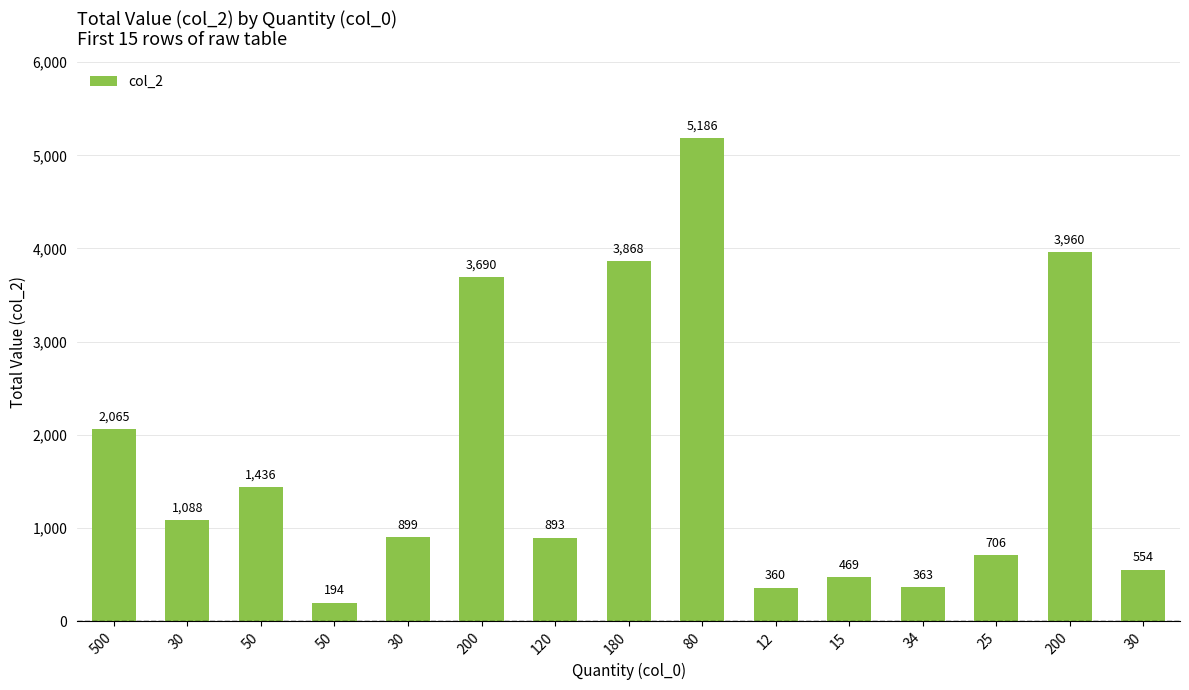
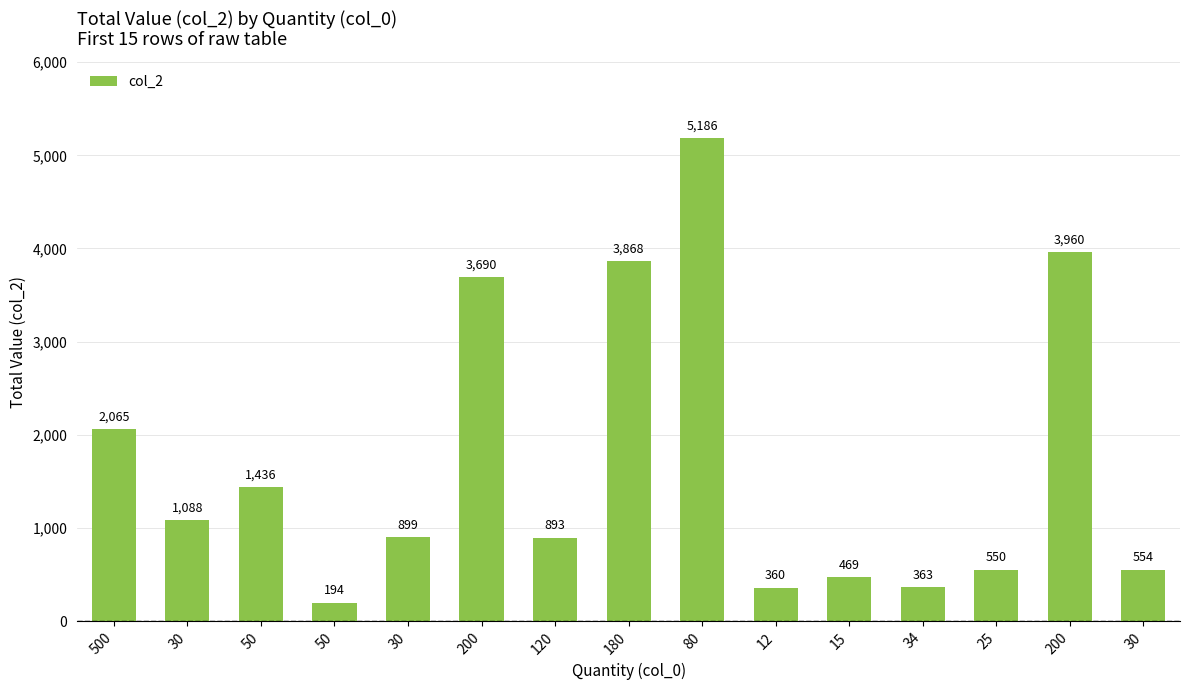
25: 706 -> 550
